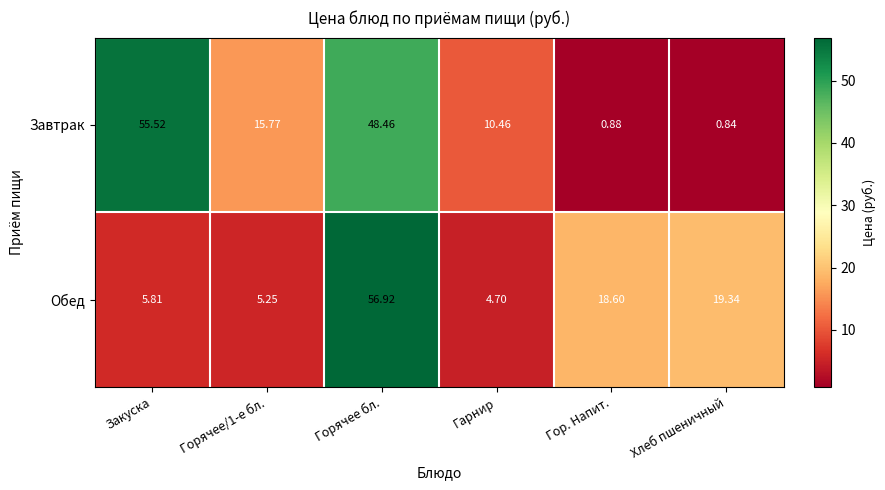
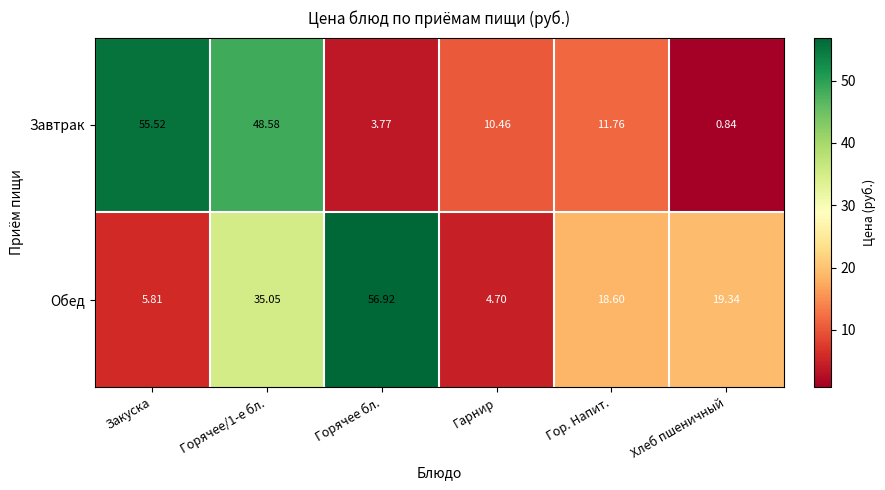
Завтрак, Горячее/1-е бл.: 15.77 -> 48.58
Завтрак, Горячее бл.: 48.46 -> 3.77
Завтрак, Гор. Напит.: 0.88 -> 11.76
Обед, Горячее/1-е бл.: 5.25 -> 35.05
